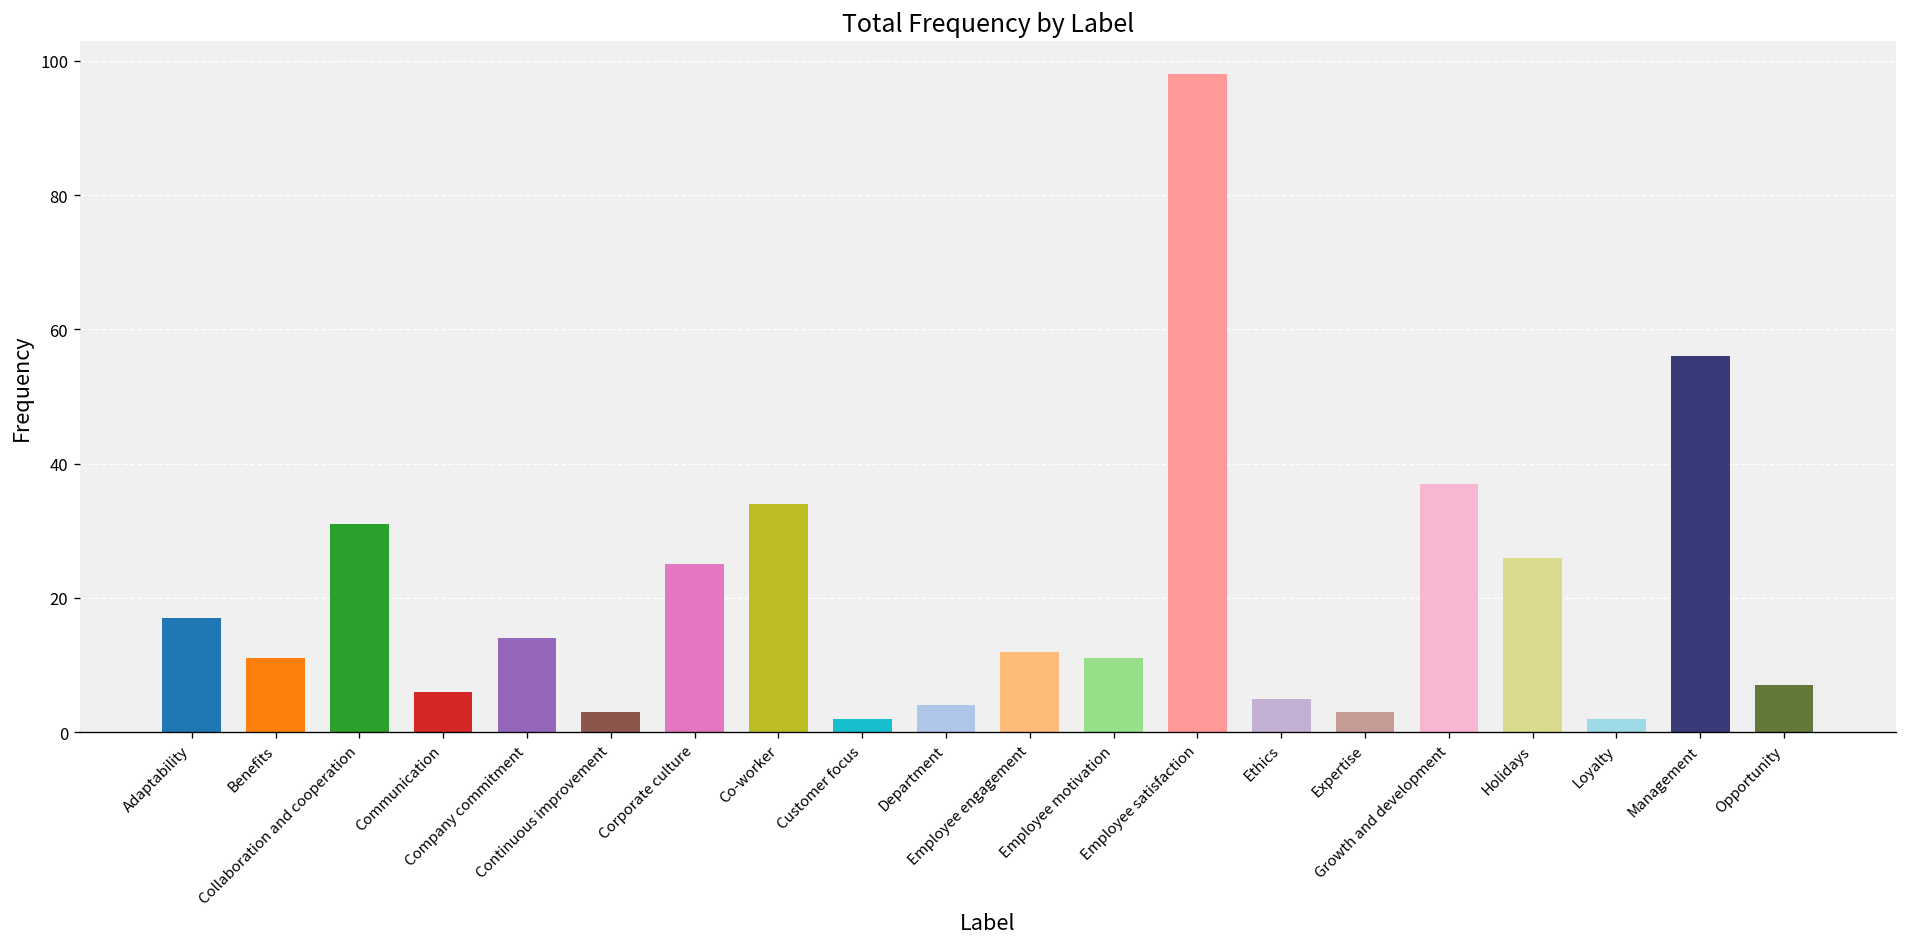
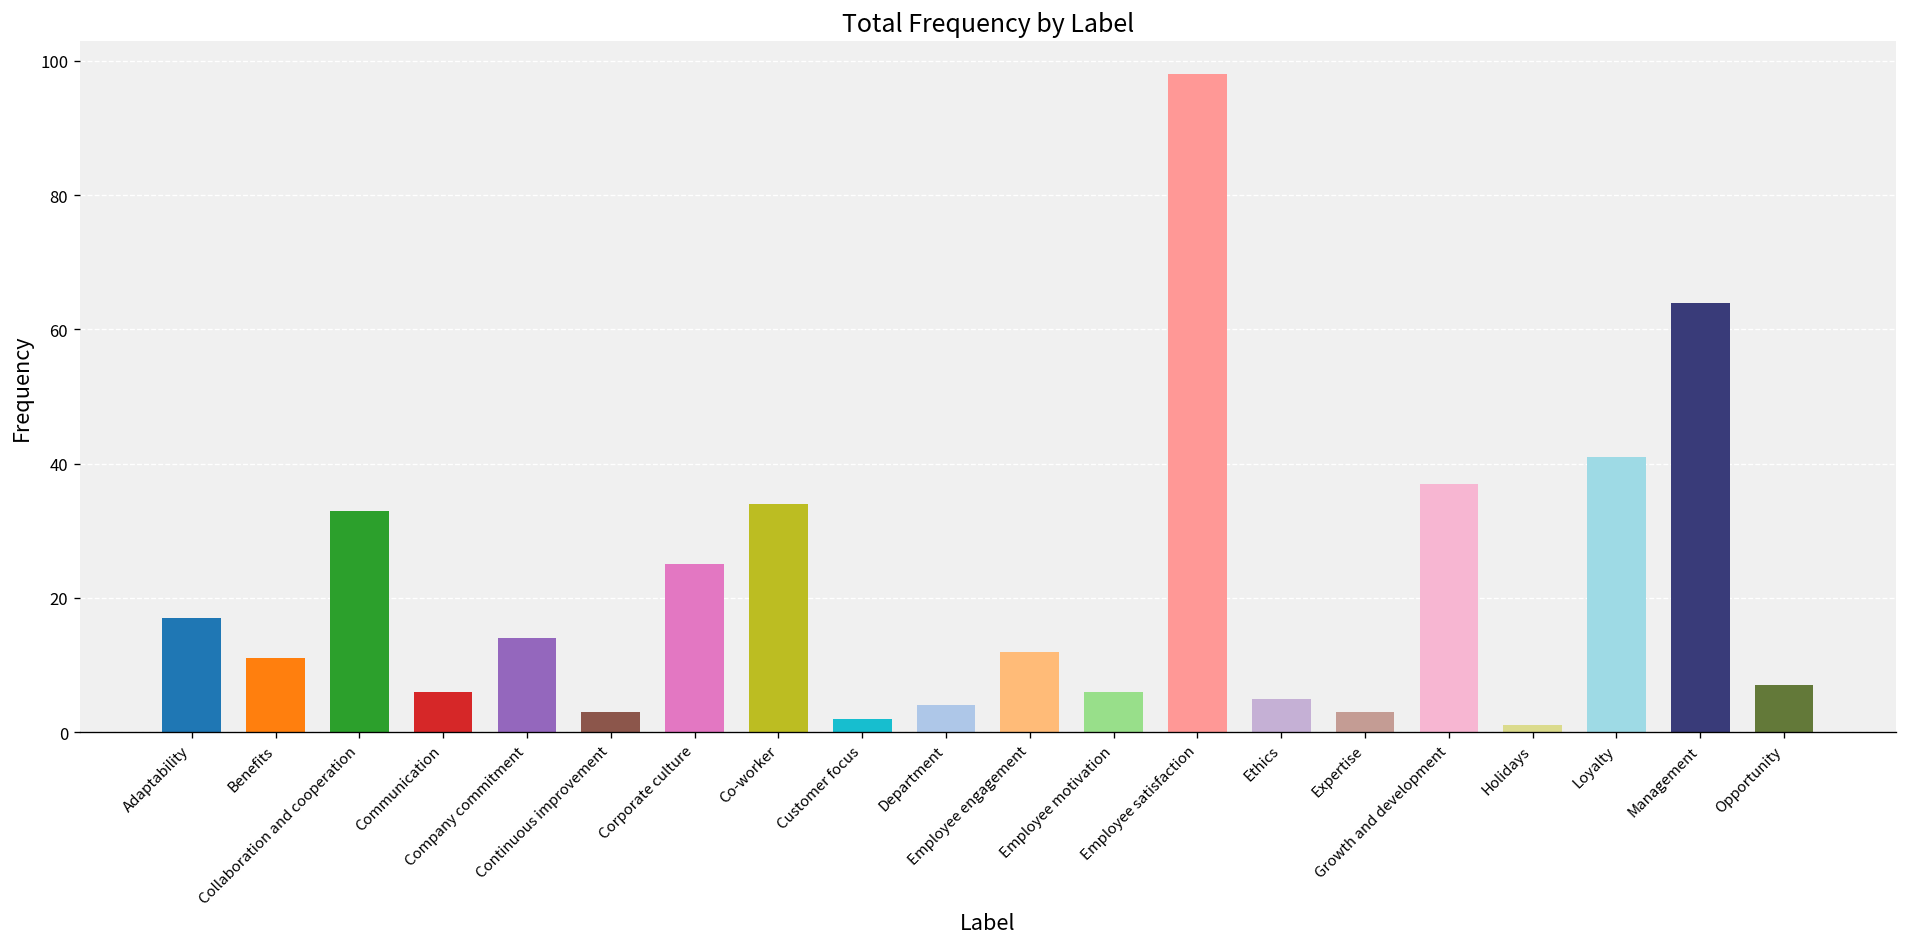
Collaboration and cooperation: 31 -> 33
Employee motivation: 11 -> 6
Holidays: 26 -> 1
Loyalty: 2 -> 41
Management: 56 -> 64
